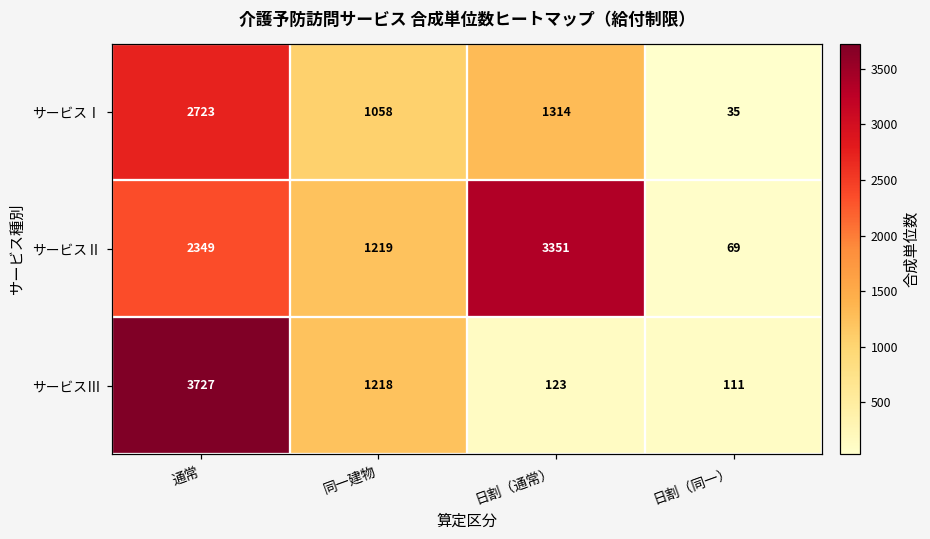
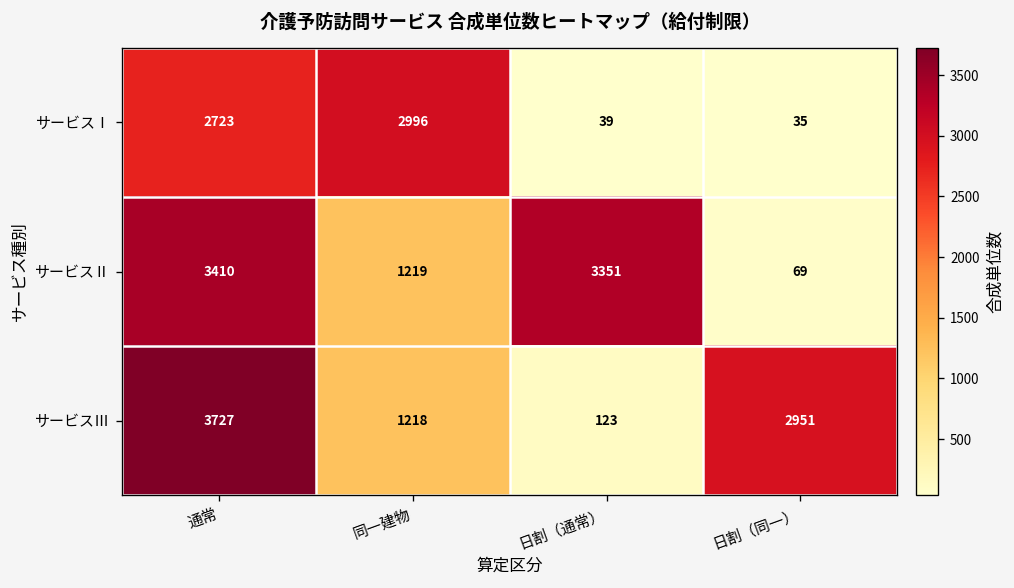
サービスⅠ, 同一建物: 1058 -> 2996
サービスⅠ, 日割（通常）: 1314 -> 39
サービスⅡ, 通常: 2349 -> 3410
サービスⅢ, 日割（同一）: 111 -> 2951
